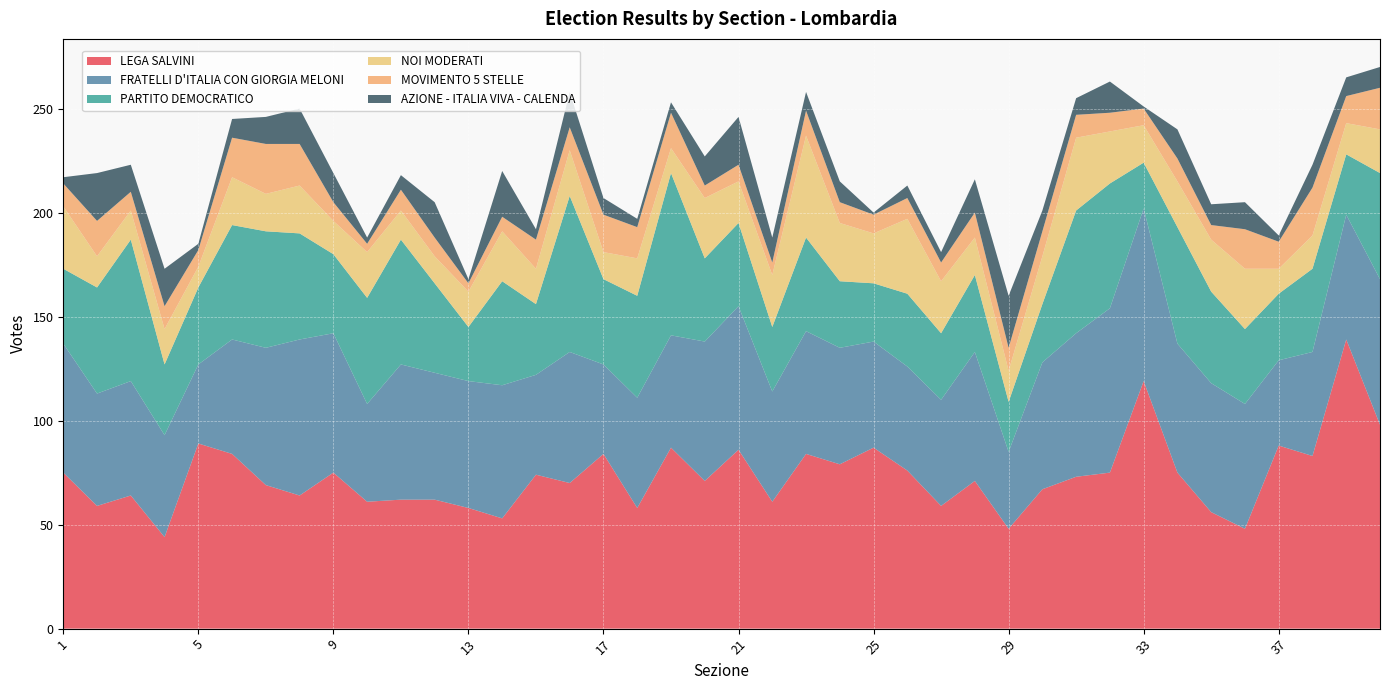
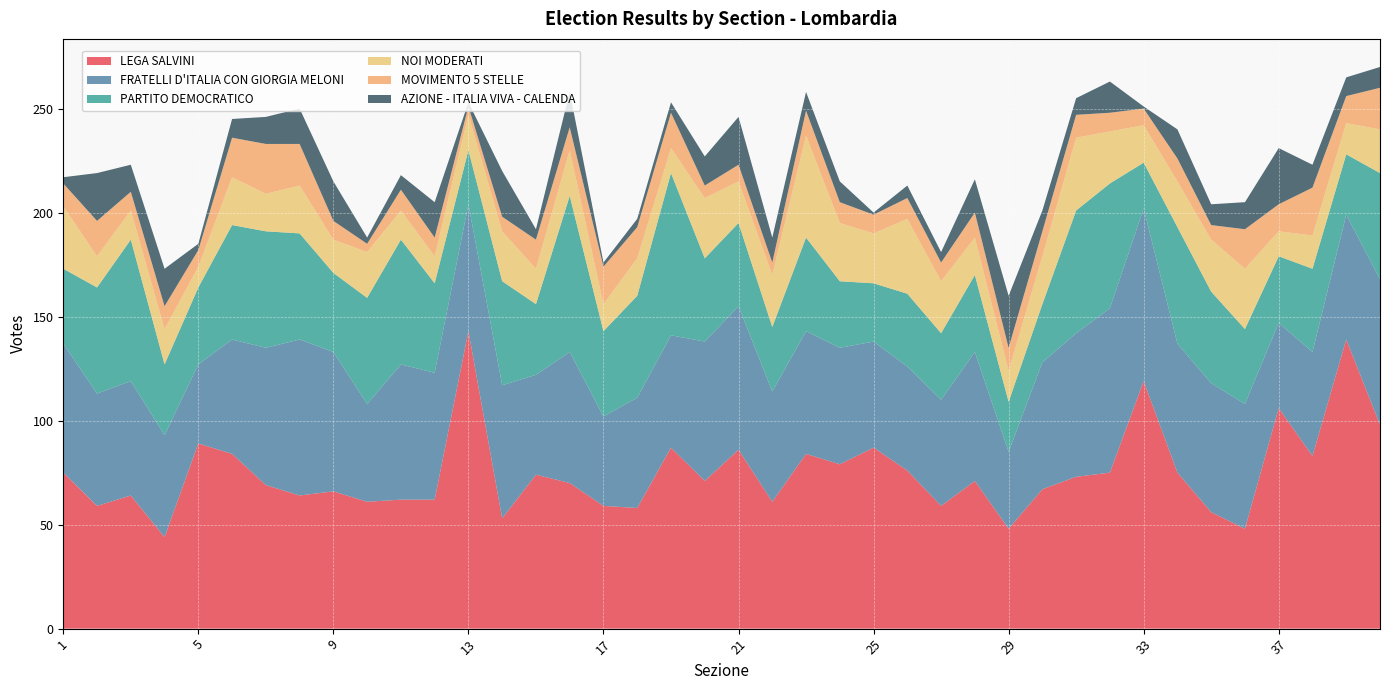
LEGA SALVINI, 9: 75 -> 66
AZIONE - ITALIA VIVA - CALENDA, 9: 14 -> 19
LEGA SALVINI, 13: 58 -> 143
LEGA SALVINI, 17: 84 -> 59
AZIONE - ITALIA VIVA - CALENDA, 17: 8 -> 2
LEGA SALVINI, 37: 88 -> 106
AZIONE - ITALIA VIVA - CALENDA, 37: 3 -> 27
